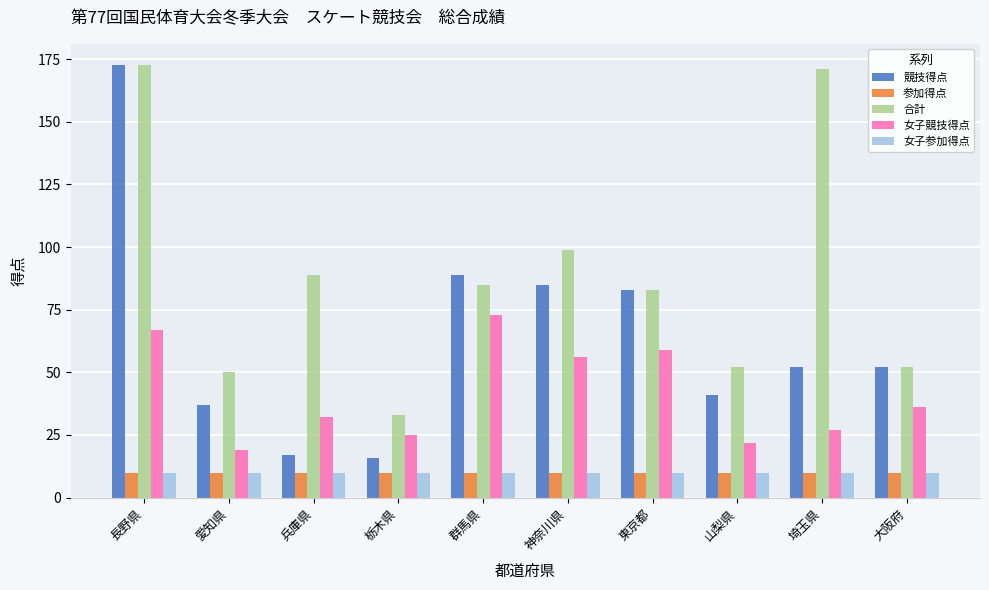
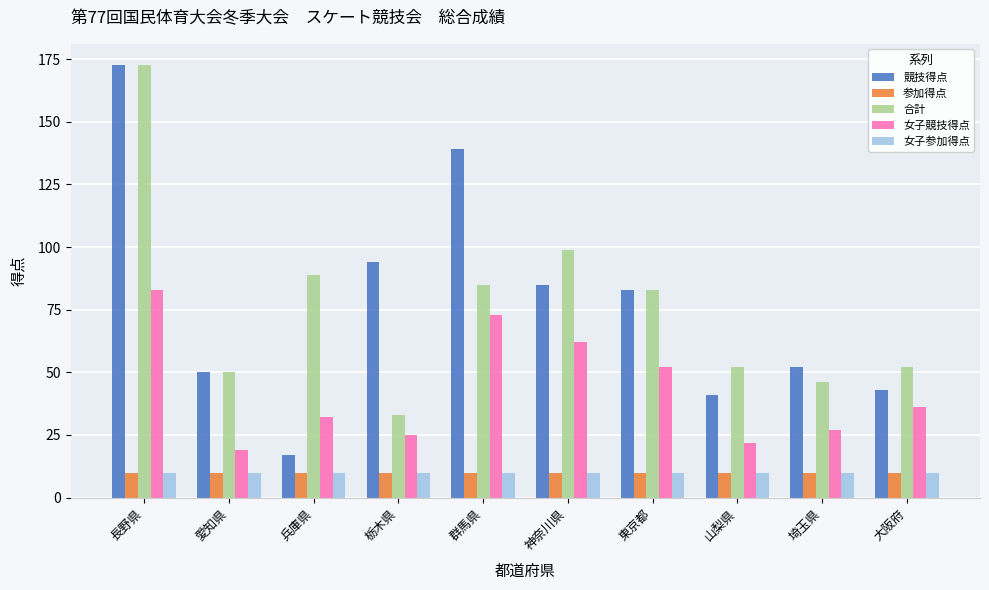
女子競技得点, 長野県: 67 -> 83
競技得点, 愛知県: 37 -> 50
競技得点, 栃木県: 16 -> 94
競技得点, 群馬県: 89 -> 139
女子競技得点, 神奈川県: 56 -> 62
女子競技得点, 東京都: 59 -> 52
合計, 埼玉県: 171 -> 46
競技得点, 大阪府: 52 -> 43
